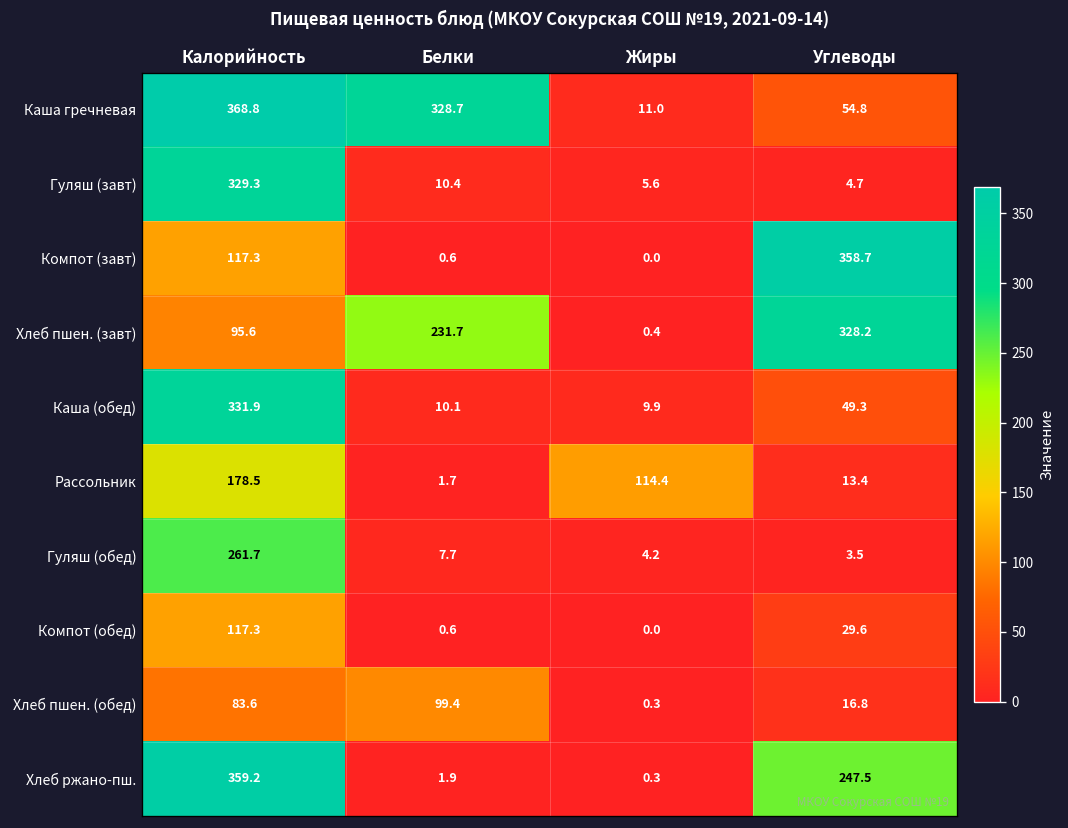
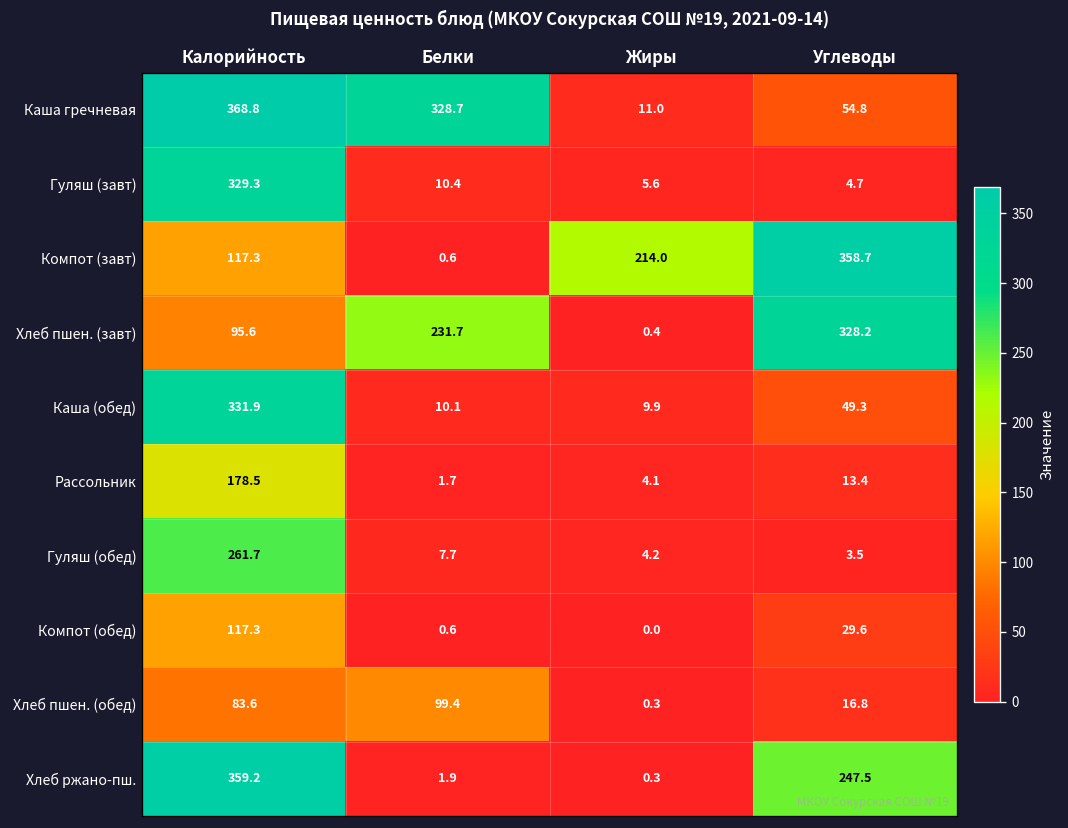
Компот (завт), Жиры: 0.0 -> 214.0
Рассольник, Жиры: 114.4 -> 4.1
